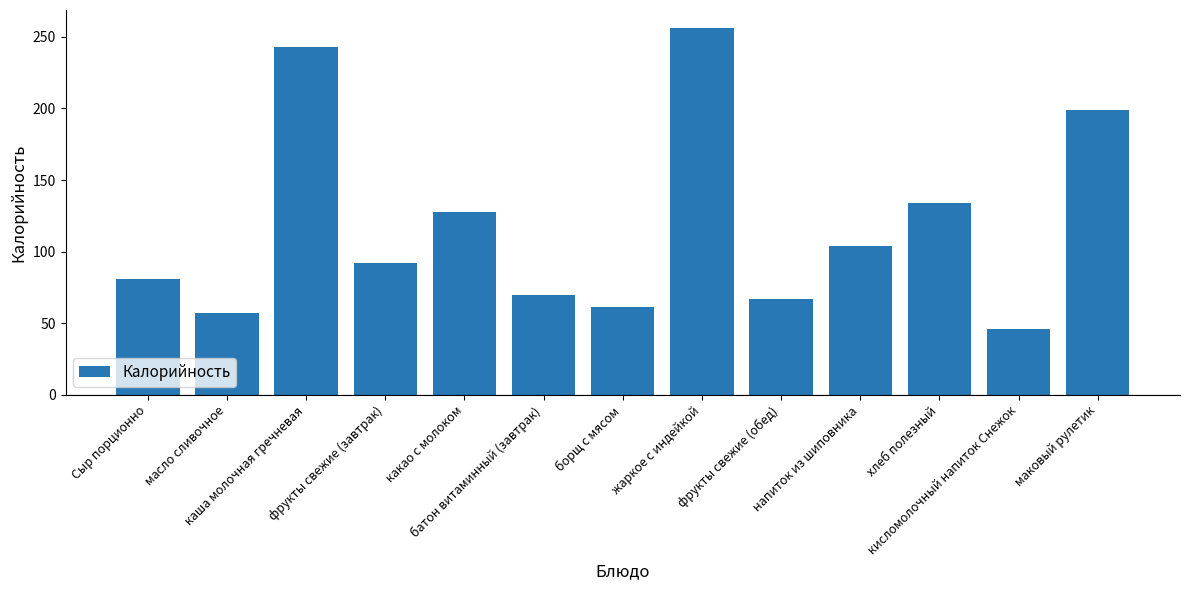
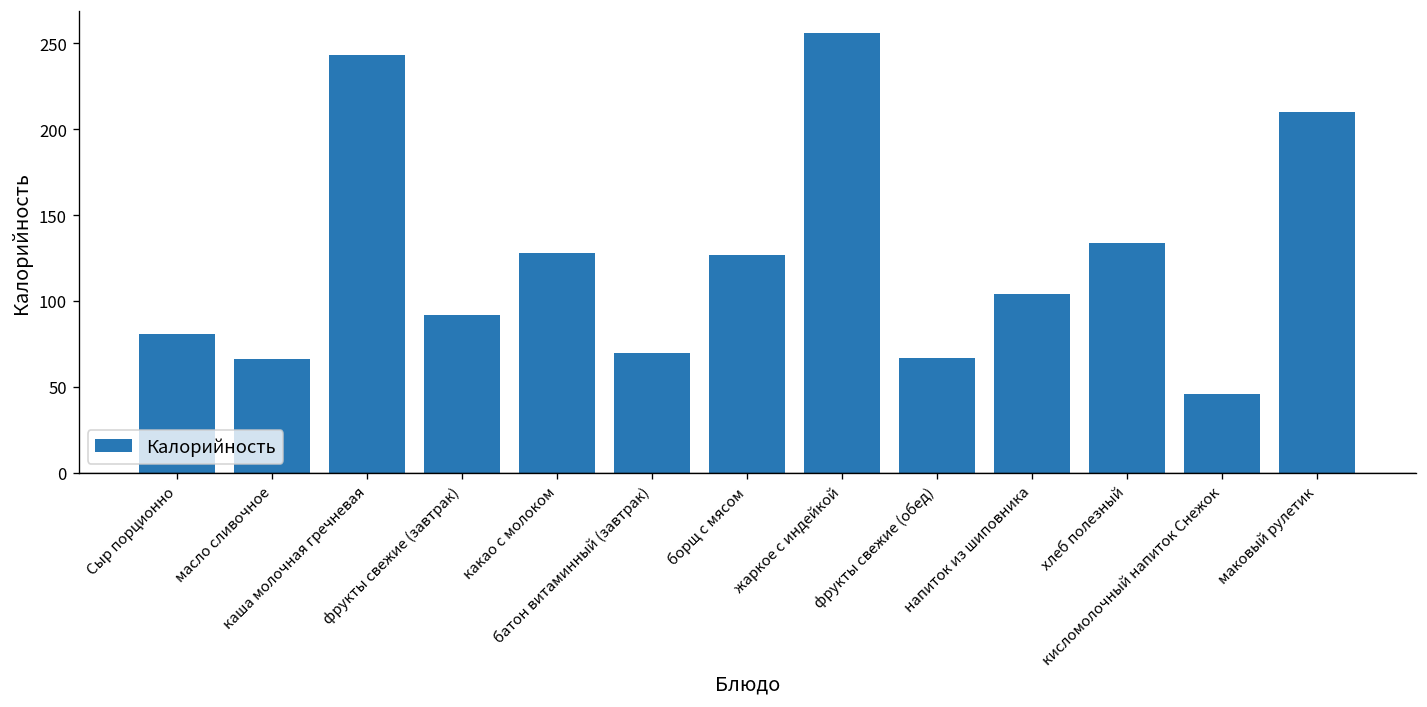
масло сливочное: 57 -> 66
борщ с мясом: 61 -> 127
маковый рулетик: 199 -> 210
